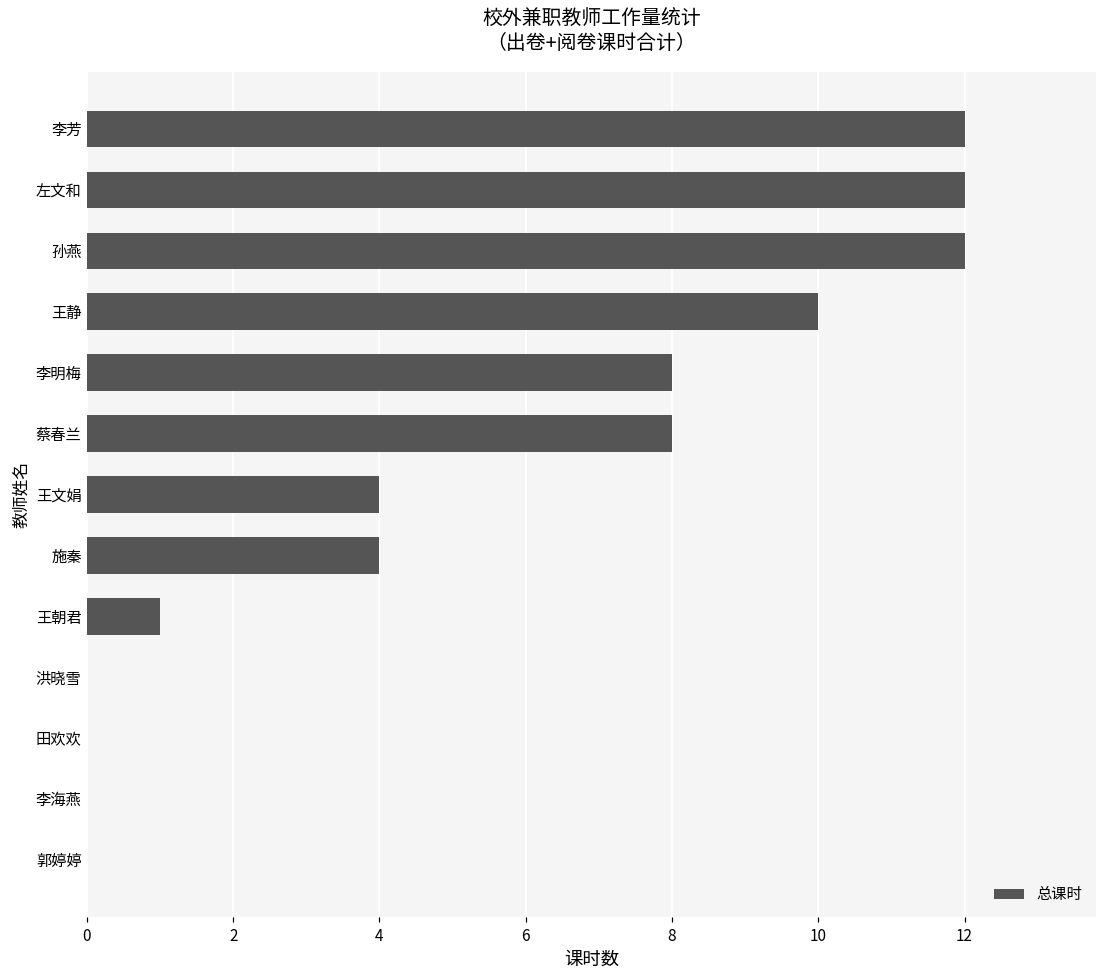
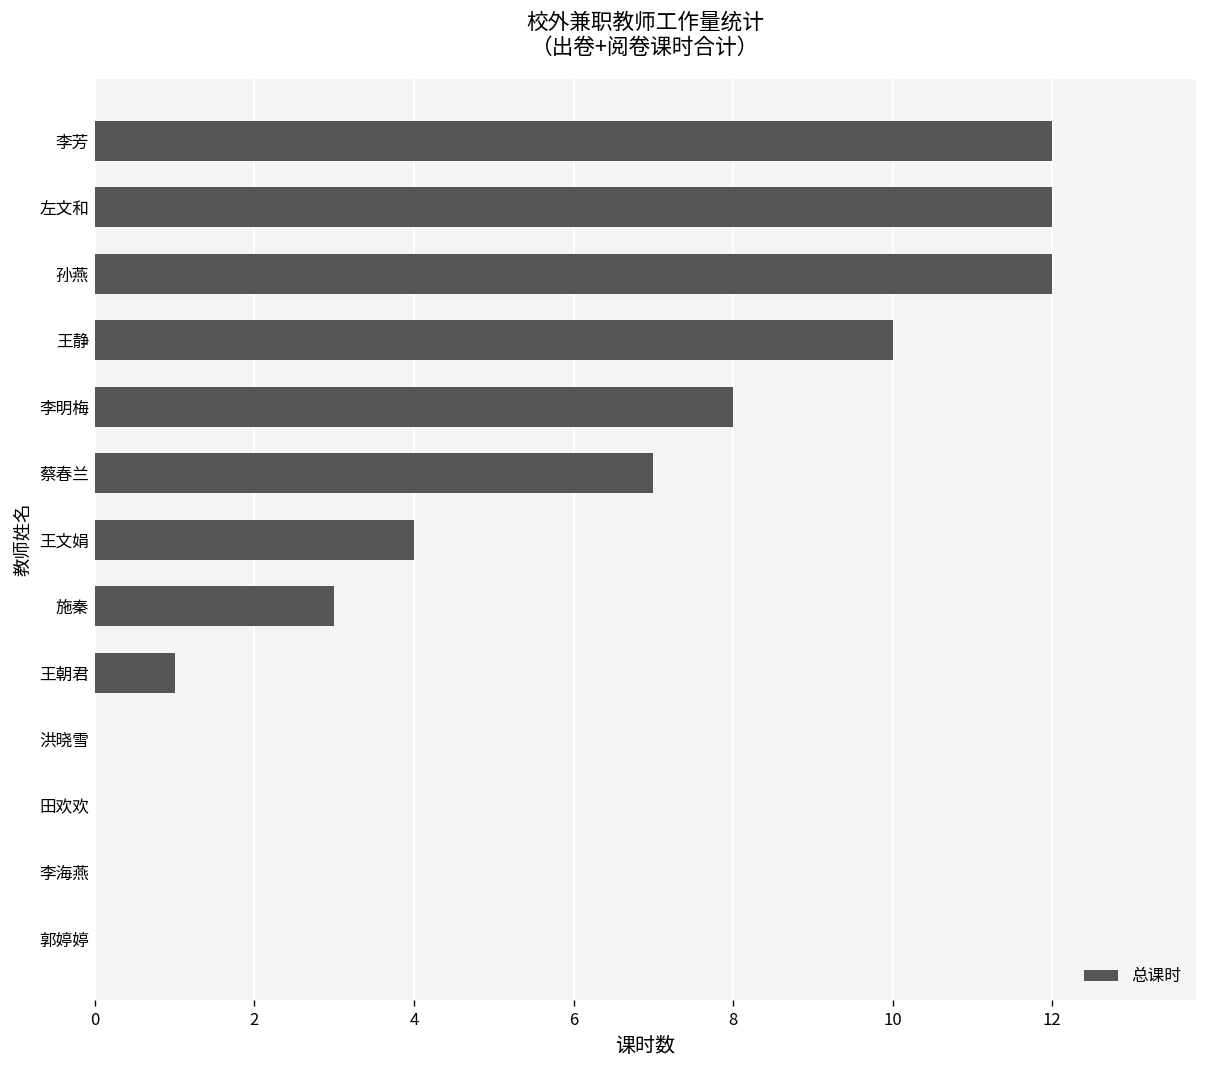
蔡春兰: 8 -> 7
施秦: 4 -> 3
